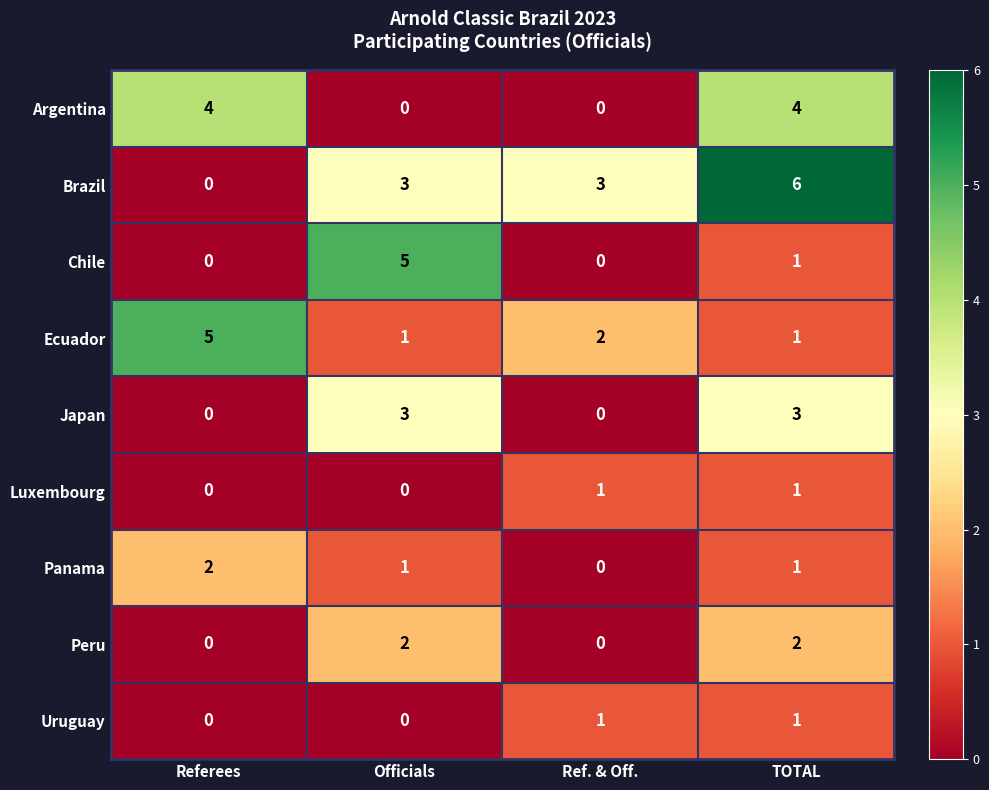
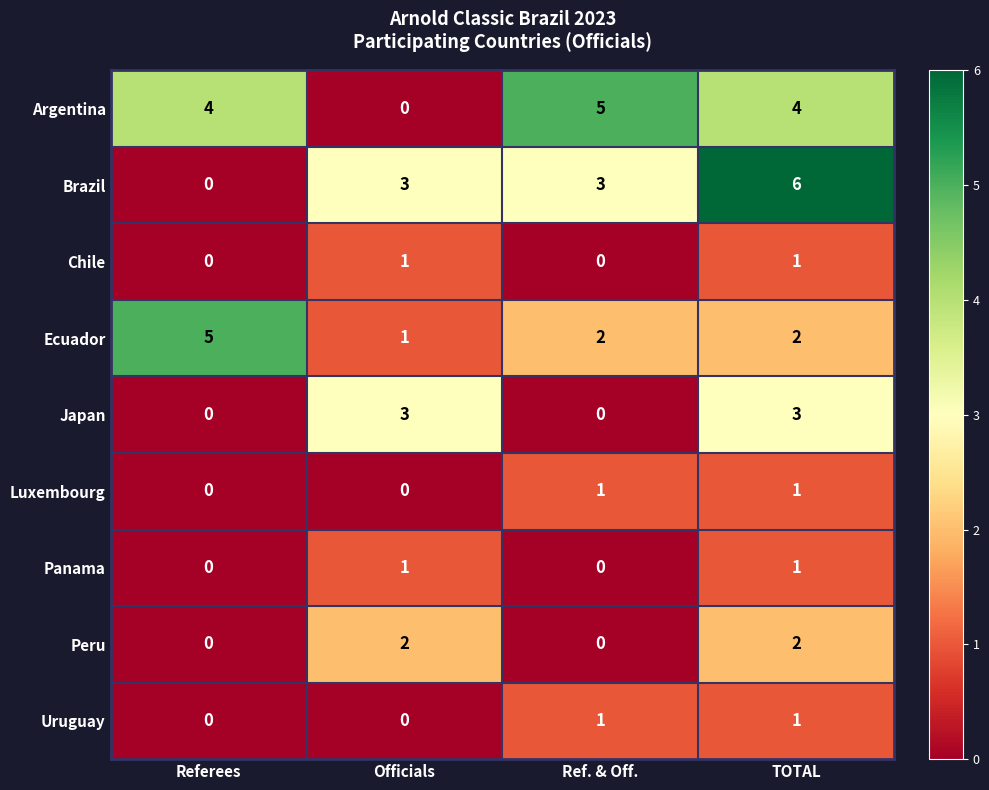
Argentina, Ref. & Off.: 0 -> 5
Chile, Officials: 5 -> 1
Ecuador, TOTAL: 1 -> 2
Panama, Referees: 2 -> 0
